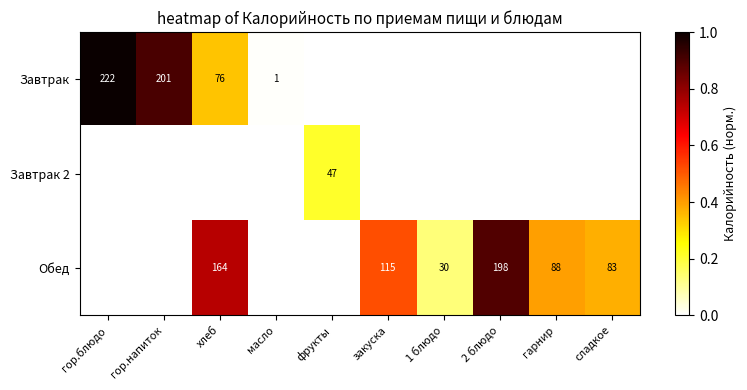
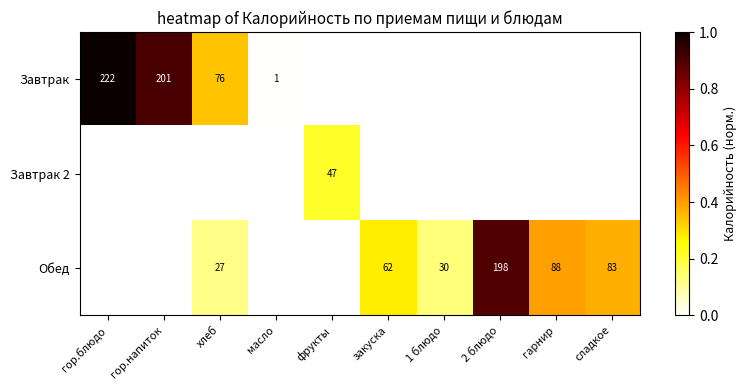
Обед, хлеб: 164 -> 27
Обед, закуска: 115 -> 62
